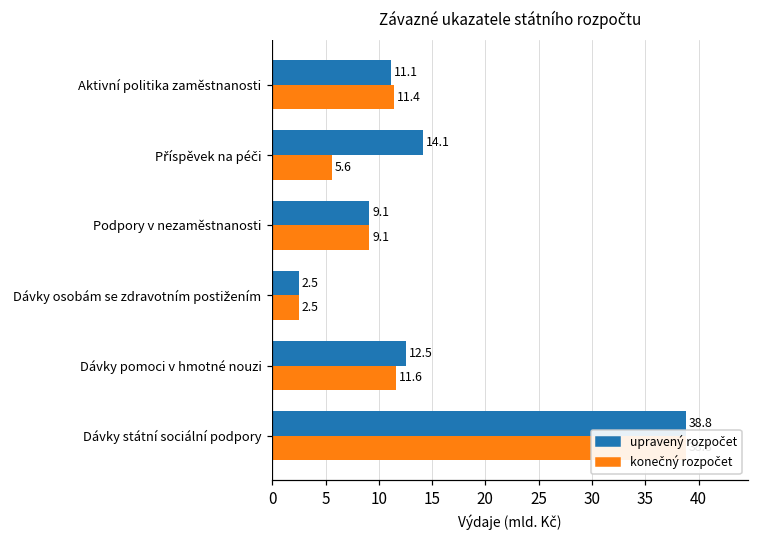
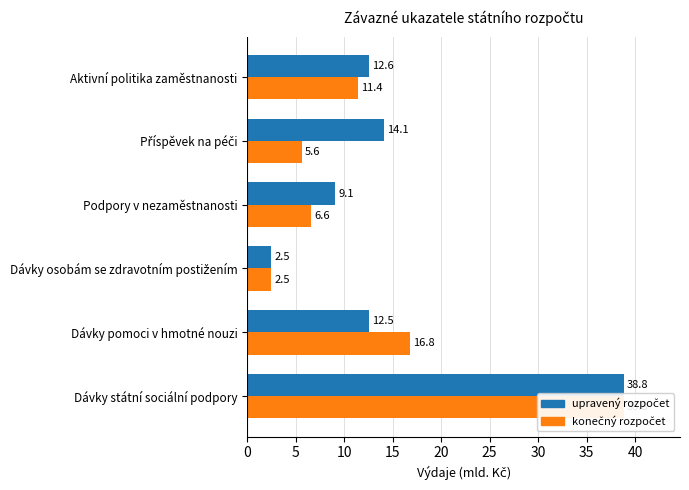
upravený rozpočet, Aktivní politika zaměstnanosti: 11.1 -> 12.6
konečný rozpočet, Podpory v nezaměstnanosti: 9.1 -> 6.6
konečný rozpočet, Dávky pomoci v hmotné nouzi: 11.6 -> 16.8
